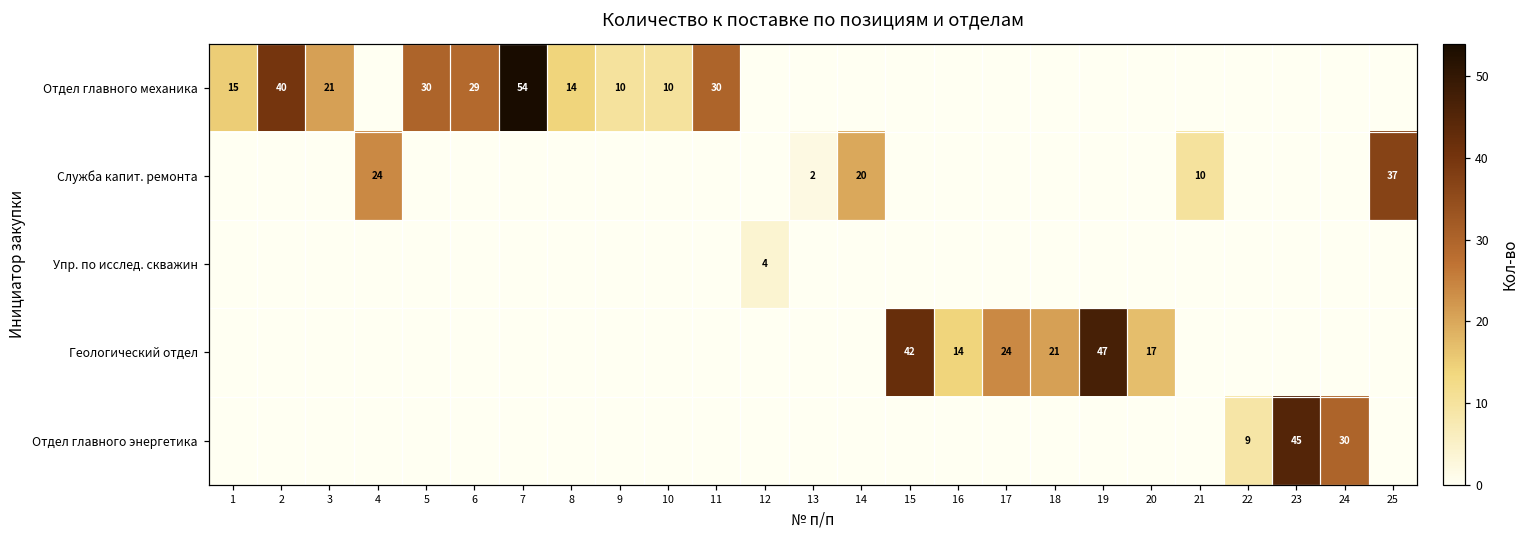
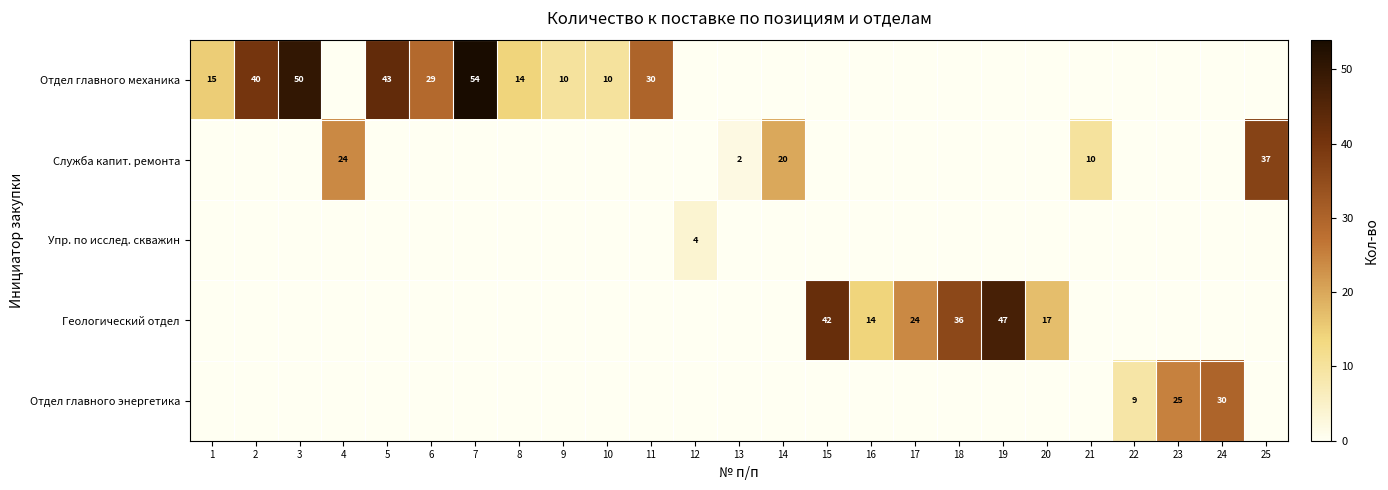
Отдел главного механика, 3: 21 -> 50
Отдел главного механика, 5: 30 -> 43
Геологический отдел, 18: 21 -> 36
Отдел главного энергетика, 23: 45 -> 25
